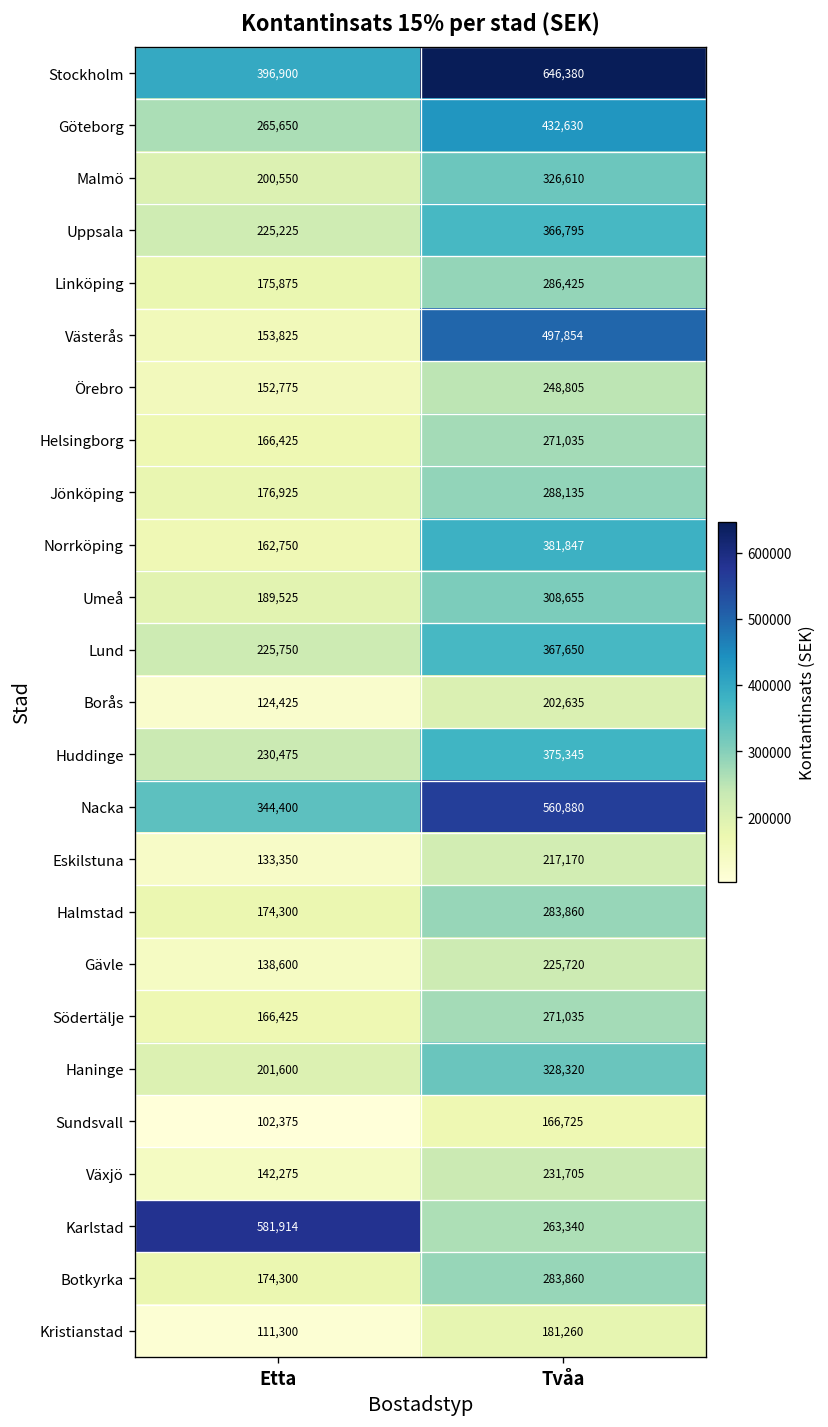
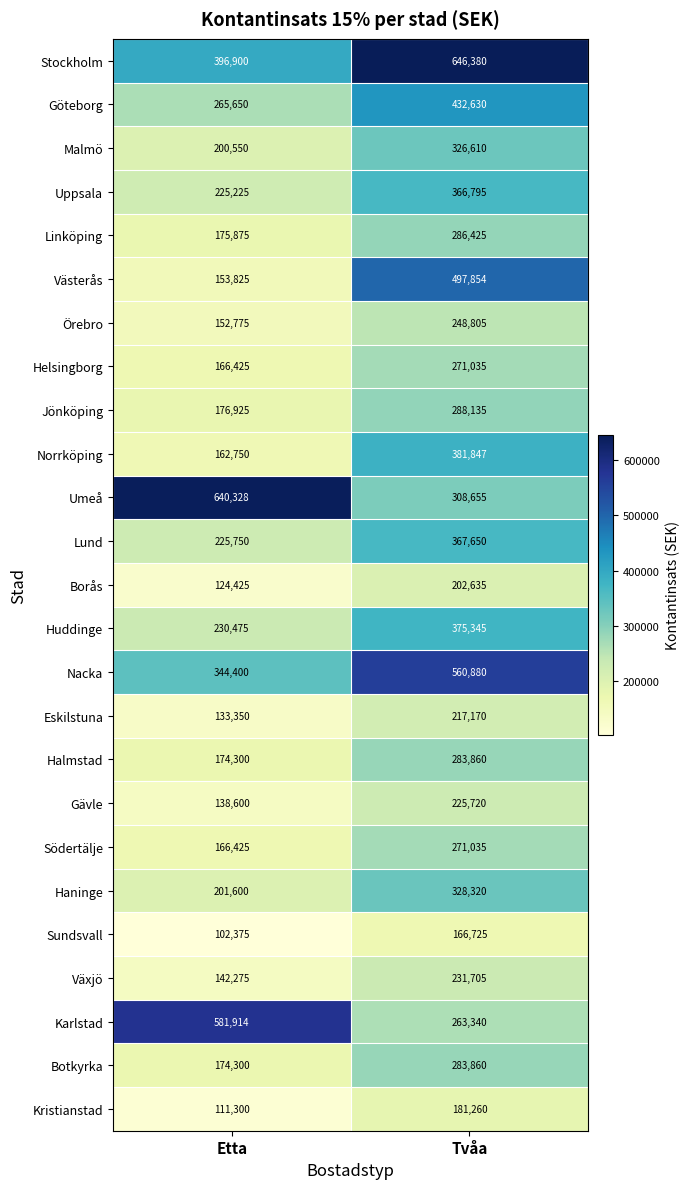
Umeå, Etta: 189,525 -> 640,328
